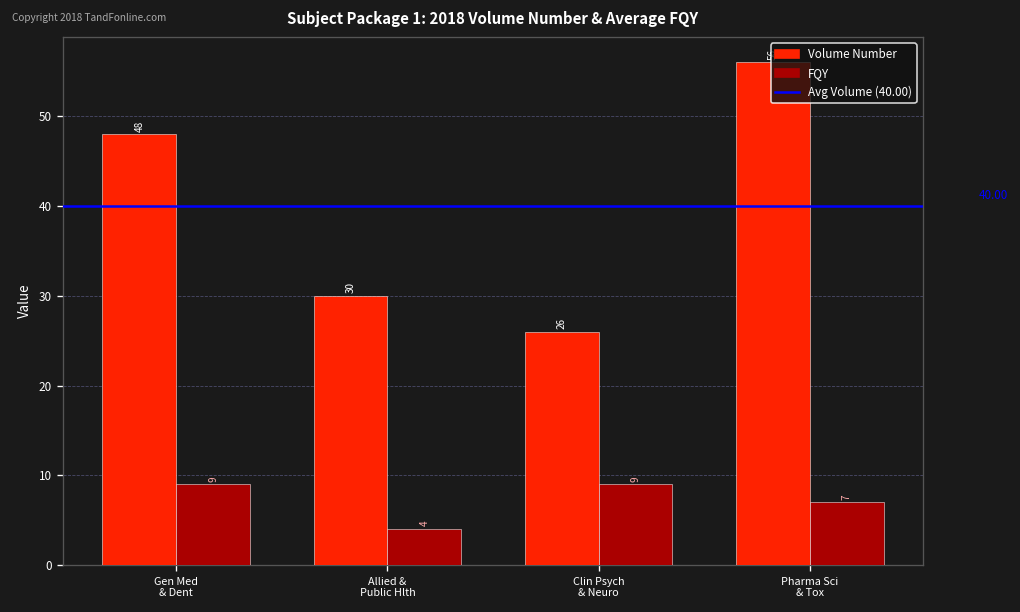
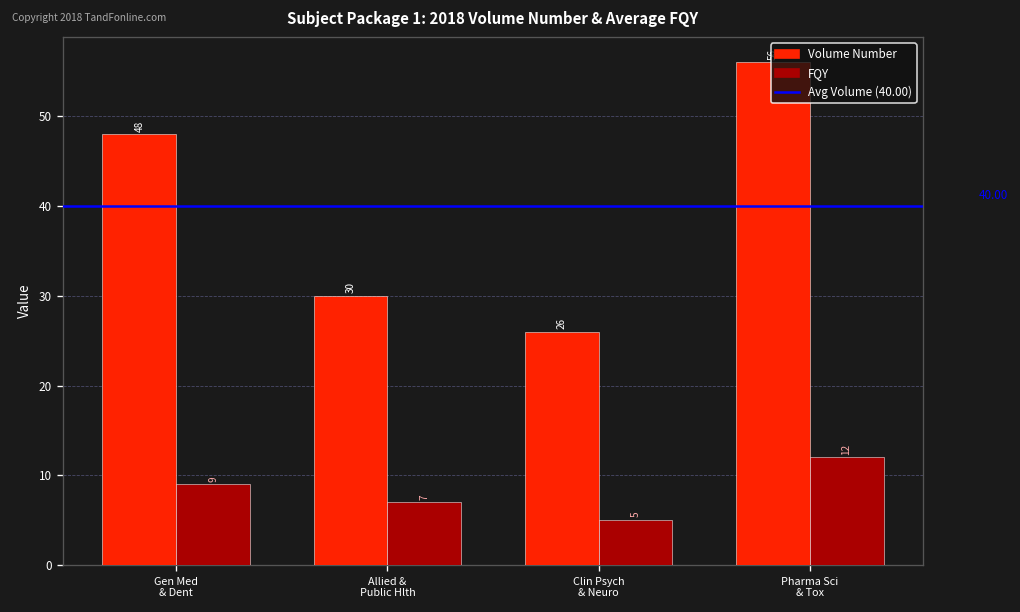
FQY, Allied & Public Hlth: 4 -> 7
FQY, Clin Psych & Neuro: 9 -> 5
FQY, Pharma Sci & Tox: 7 -> 12
